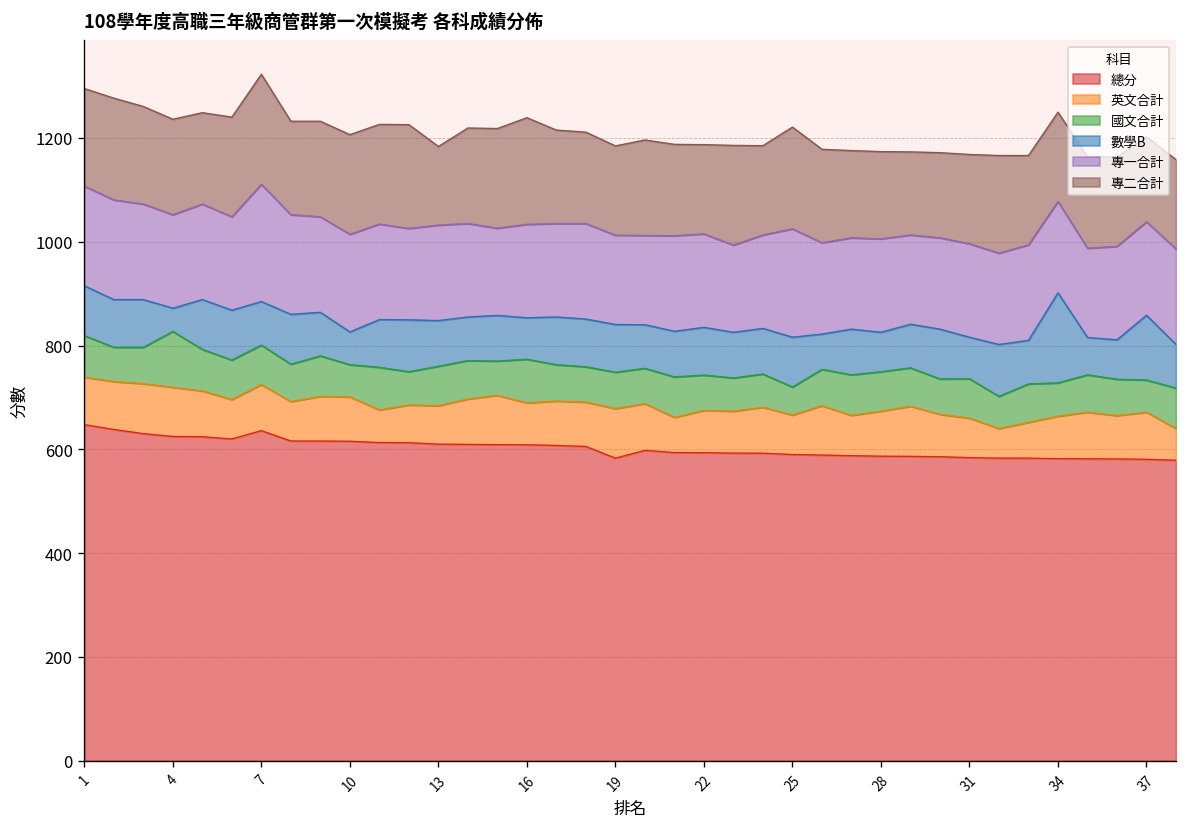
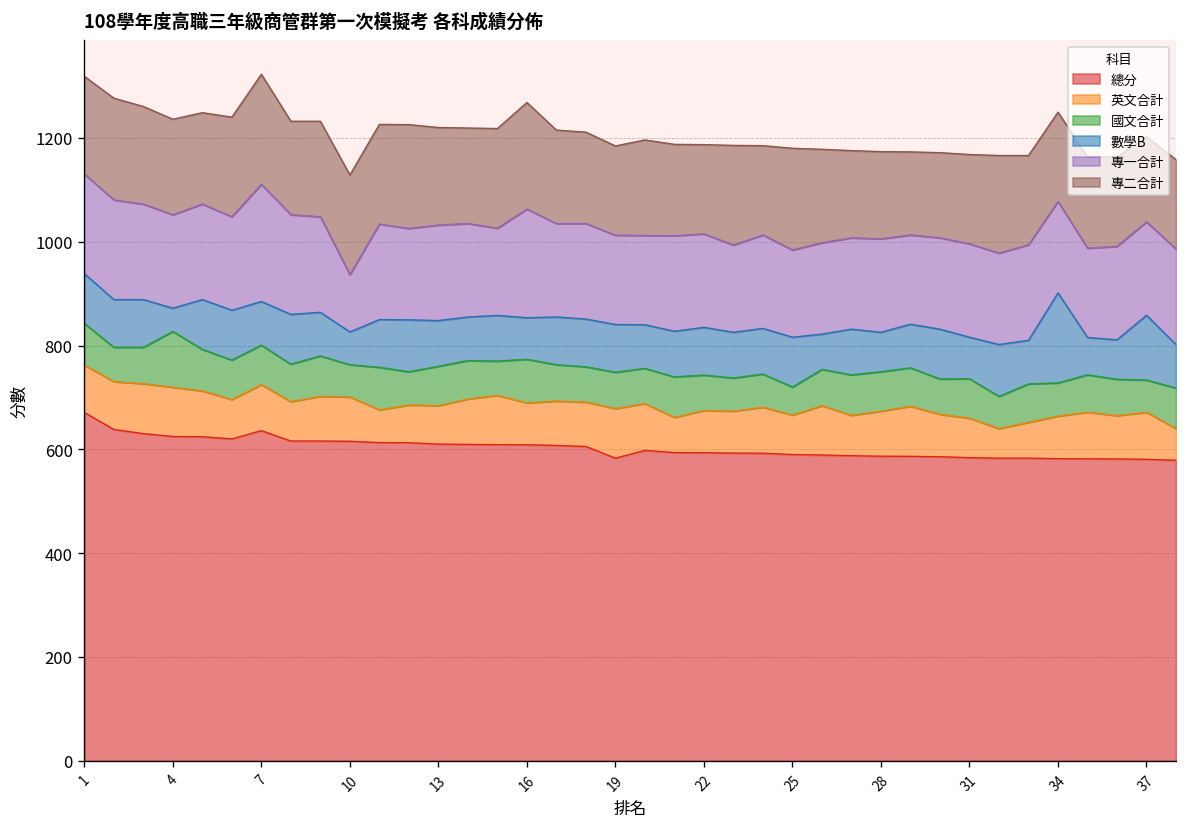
總分, 1: 650 -> 670
專一合計, 10: 190 -> 110
專二合計, 13: 150 -> 190
專一合計, 16: 180 -> 210
專一合計, 25: 210 -> 170
